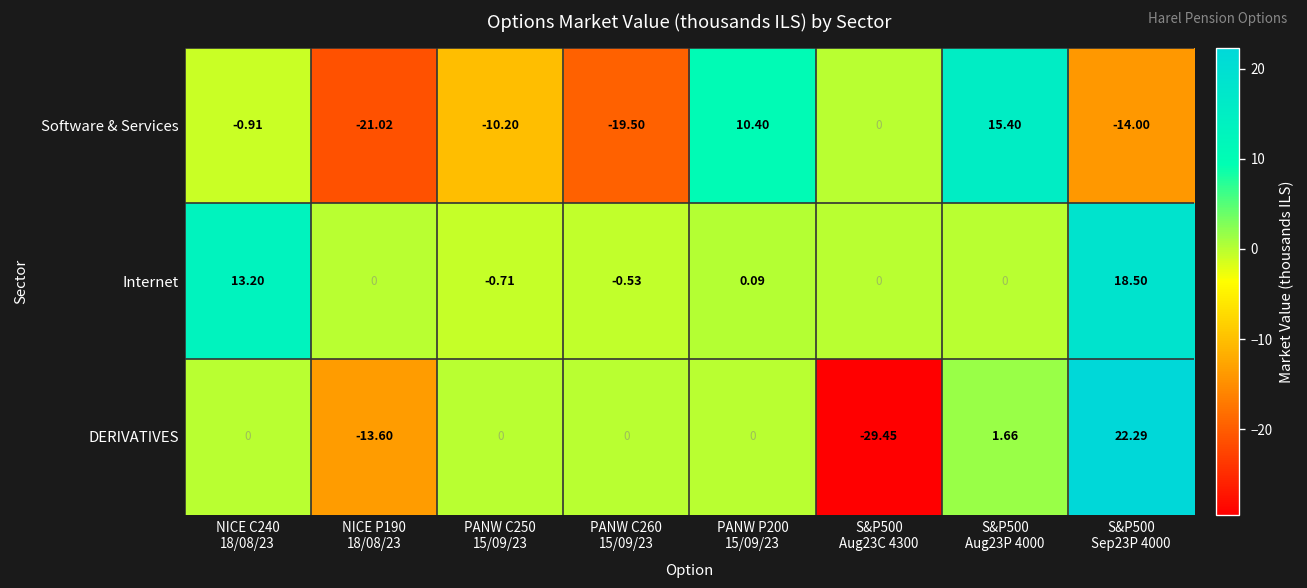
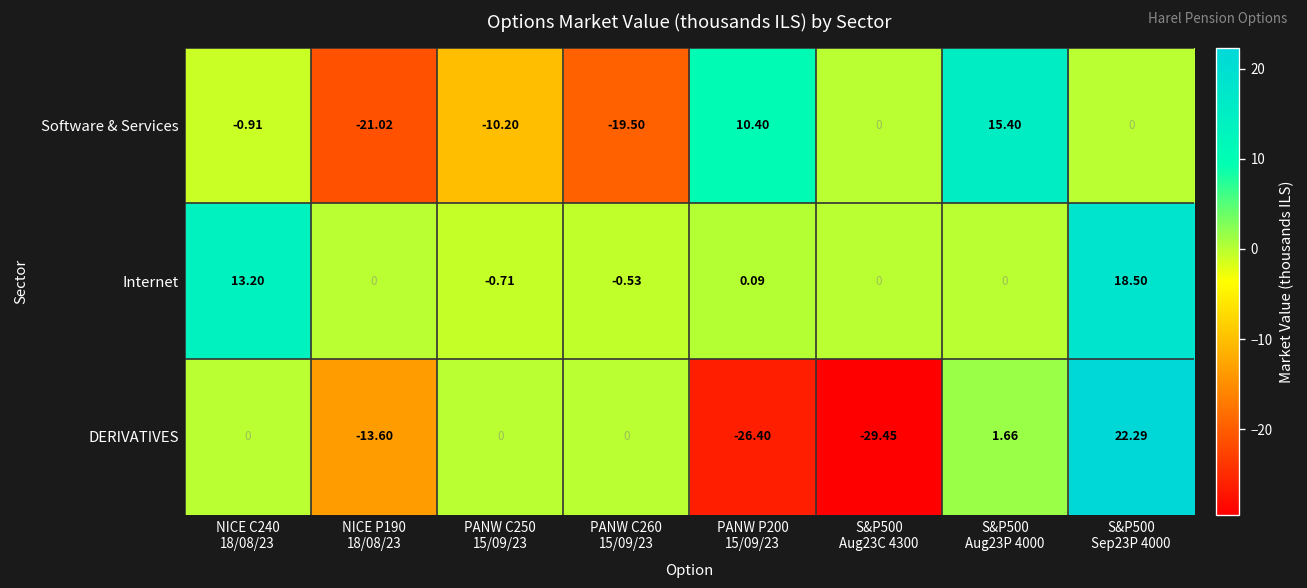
Software & Services, S&P500 Sep23P 4000: -14.00 -> 0
DERIVATIVES, PANW P200 15/09/23: 0 -> -26.40
